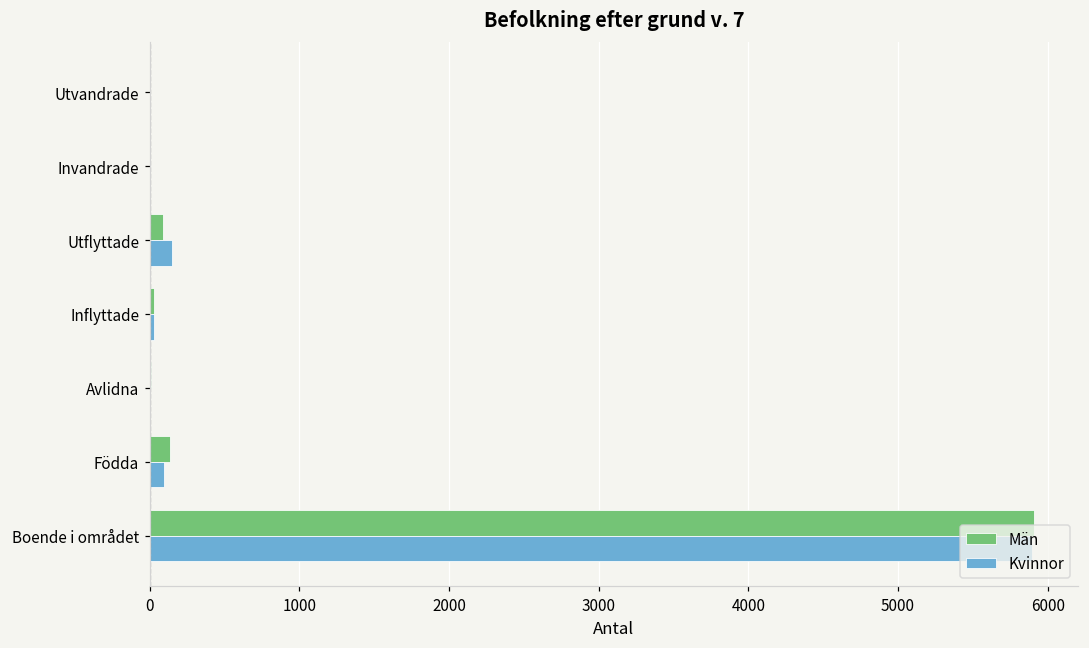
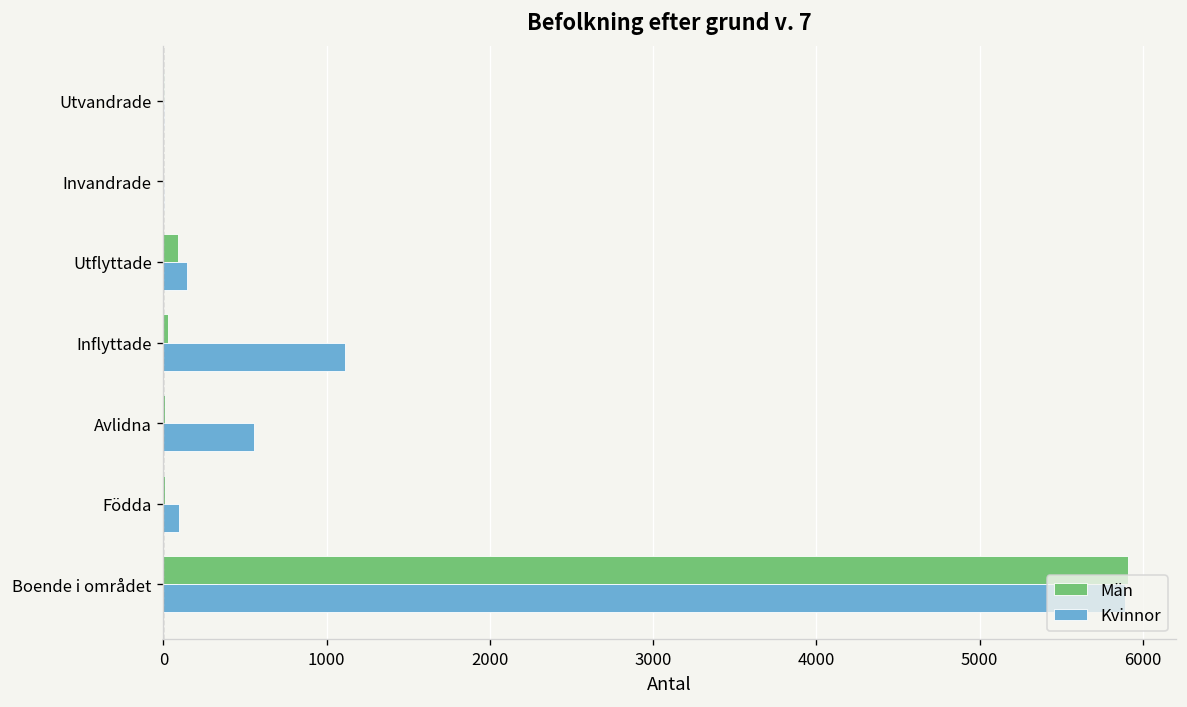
Kvinnor, Inflyttade: 30 -> 1110
Kvinnor, Avlidna: 0 -> 560
Män, Födda: 130 -> 10
